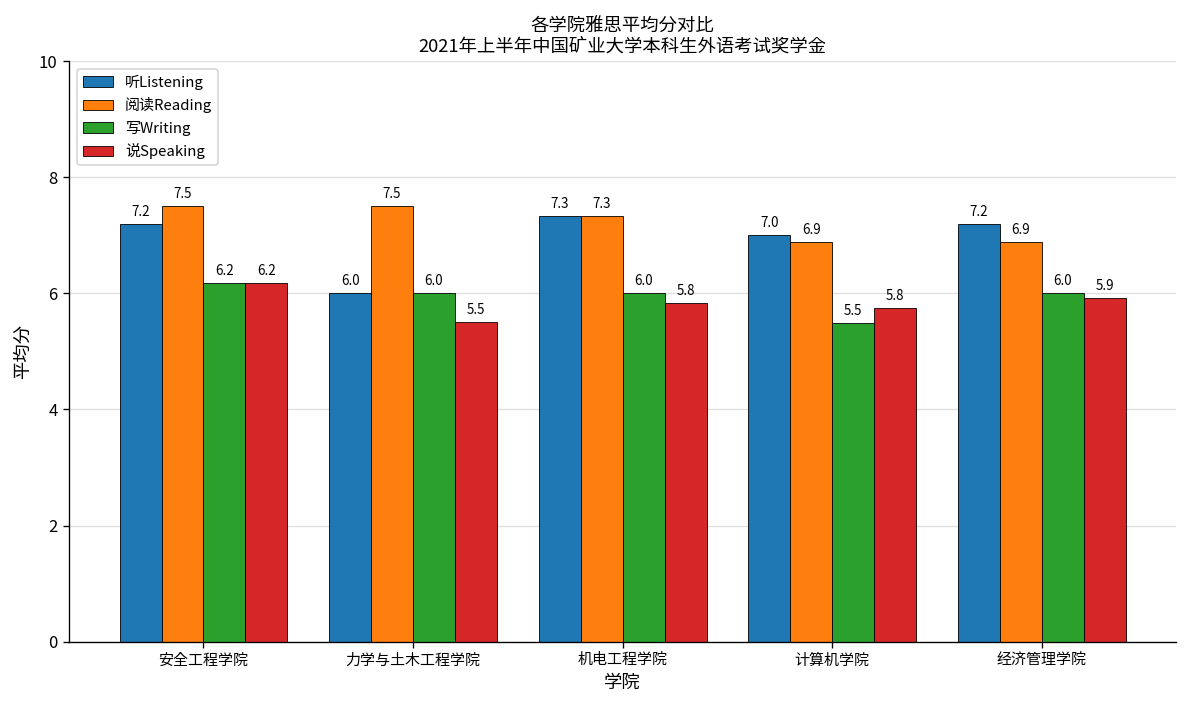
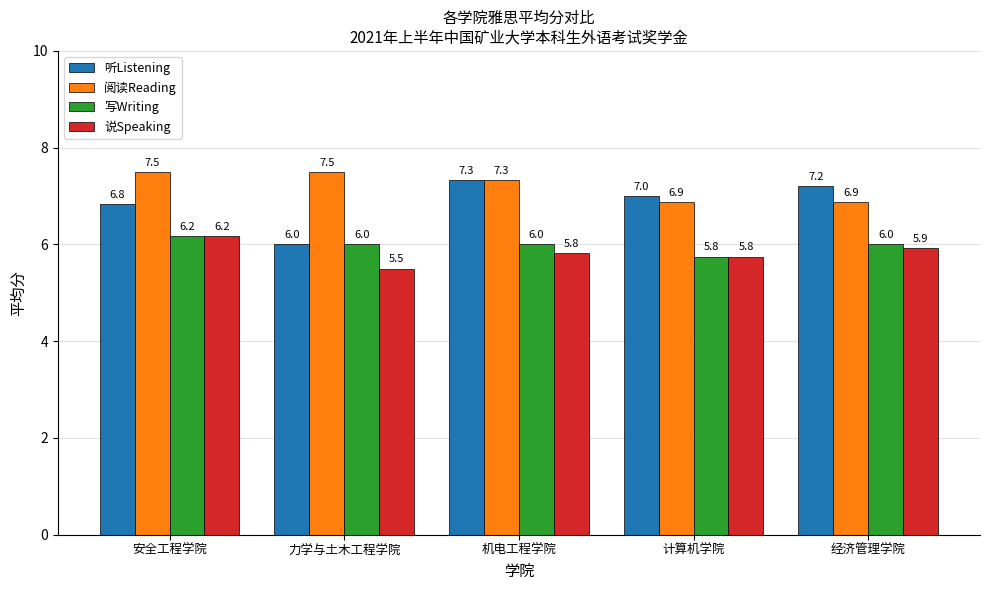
听Listening, 安全工程学院: 7.2 -> 6.8
写Writing, 计算机学院: 5.5 -> 5.8
